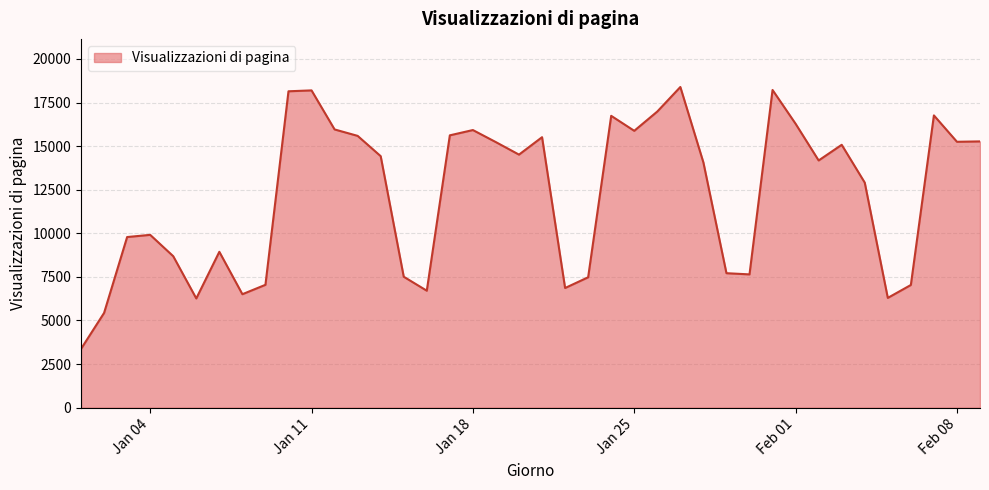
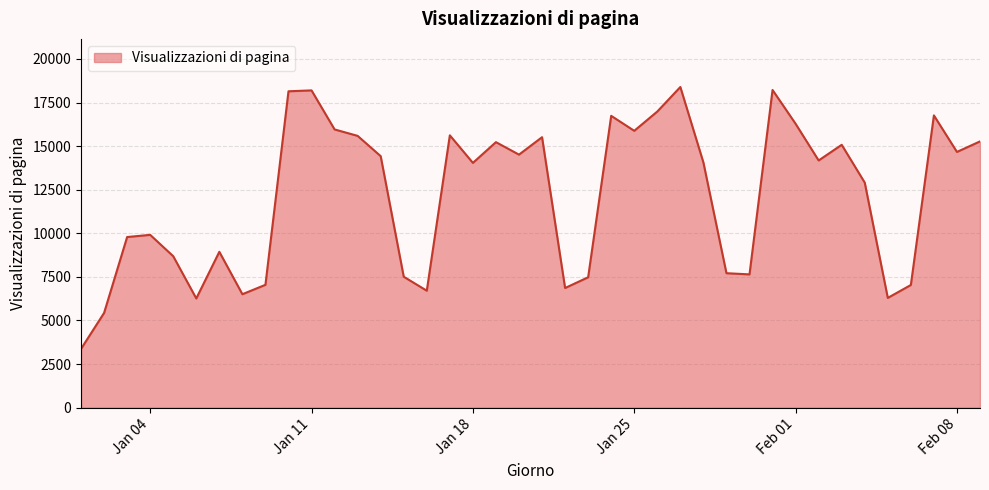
Jan 18: 15900 -> 14000
Feb 08: 15200 -> 14700
